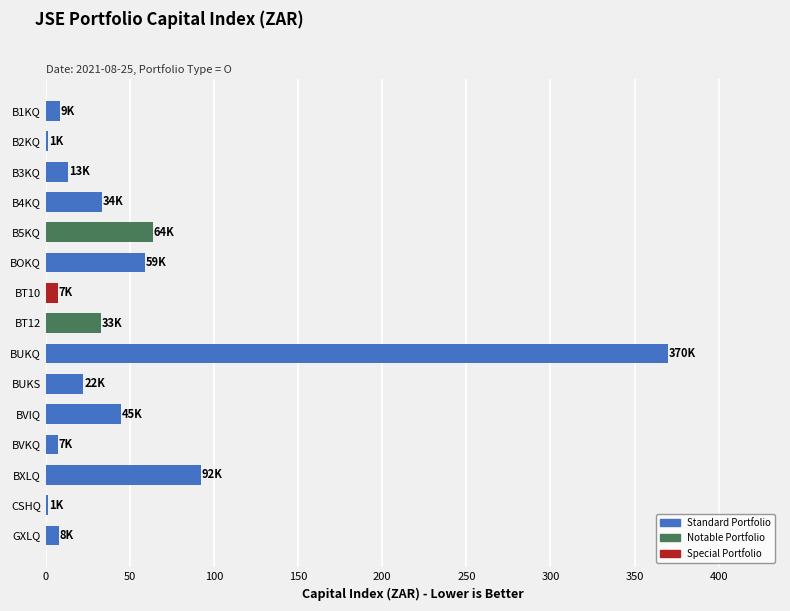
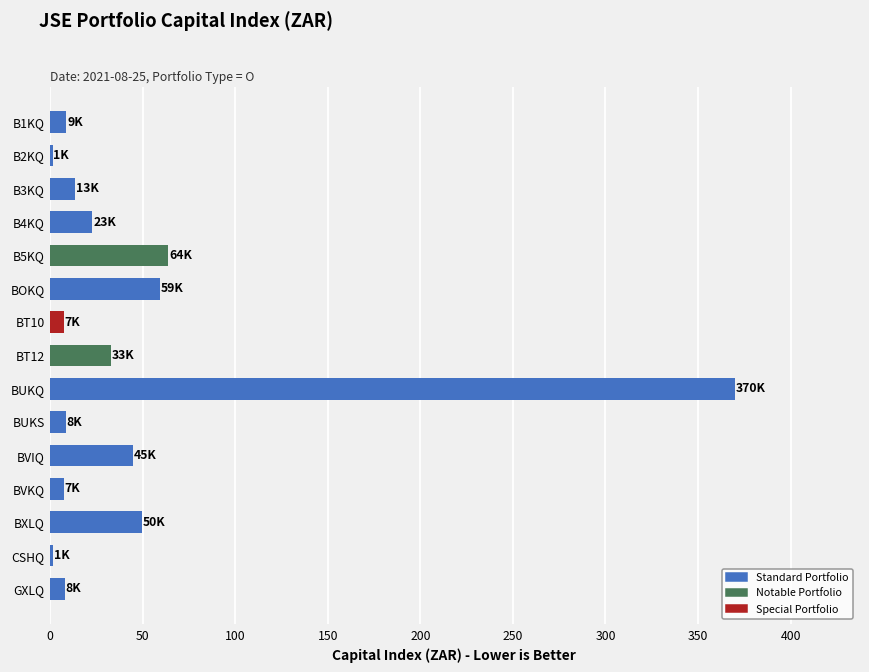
B4KQ: 34K -> 23K
BUKS: 22K -> 8K
BXLQ: 92K -> 50K
